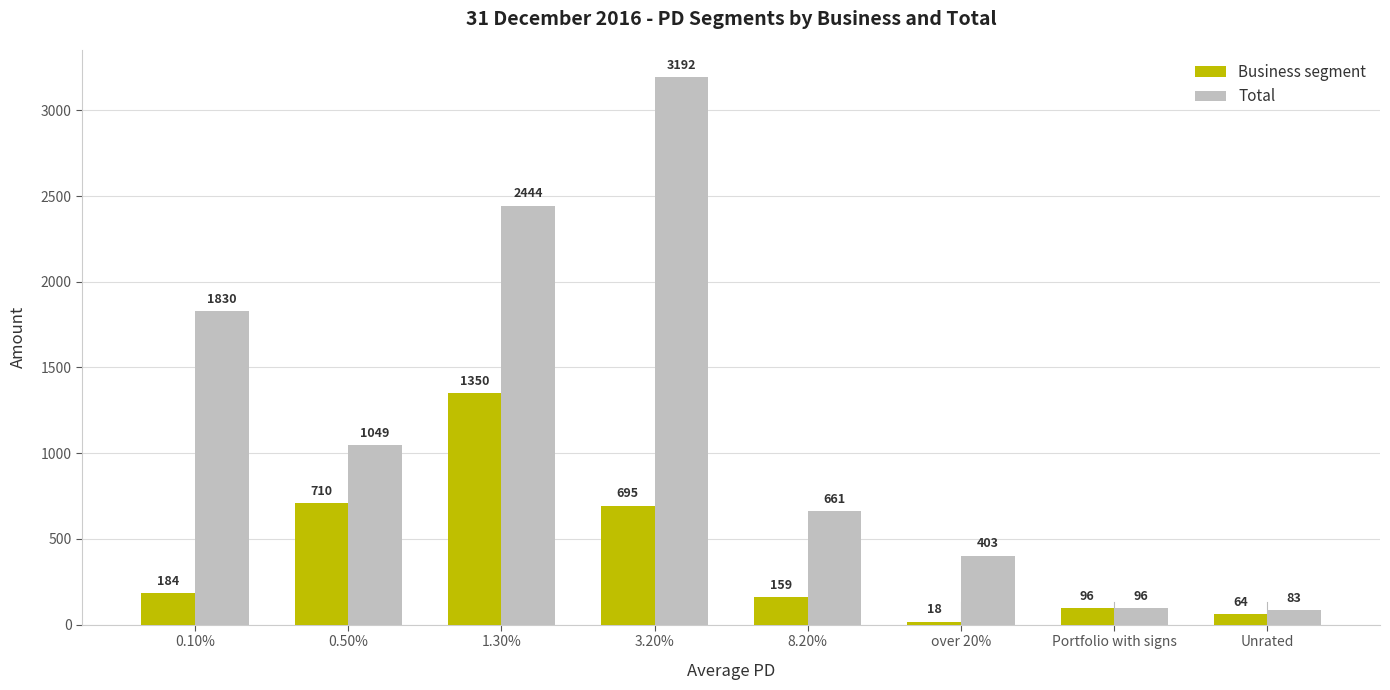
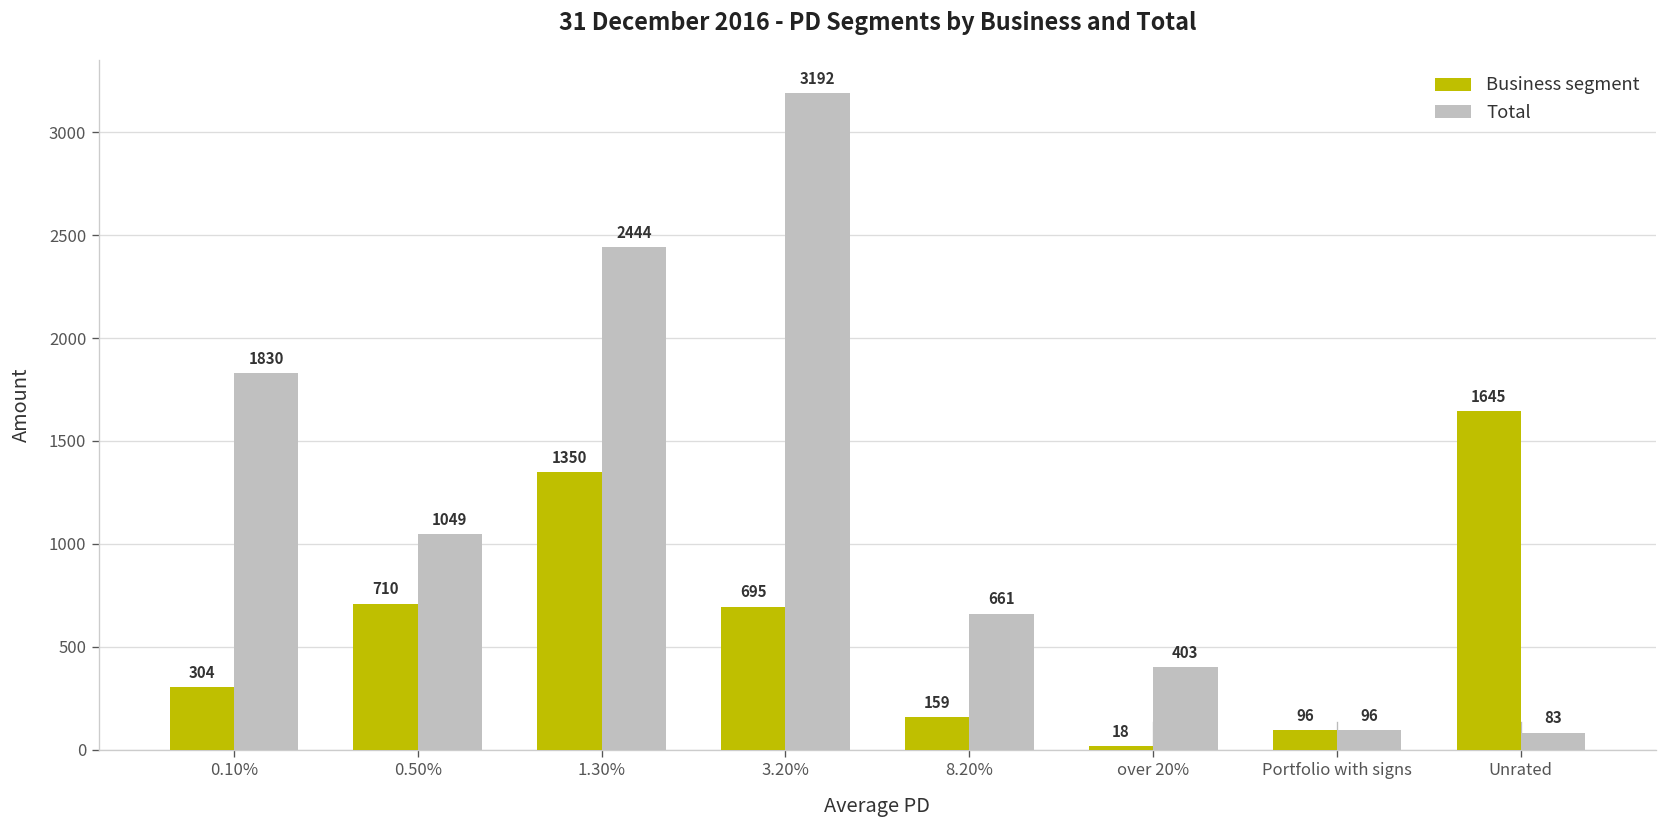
Business segment, 0.10%: 184 -> 304
Business segment, Unrated: 64 -> 1645
